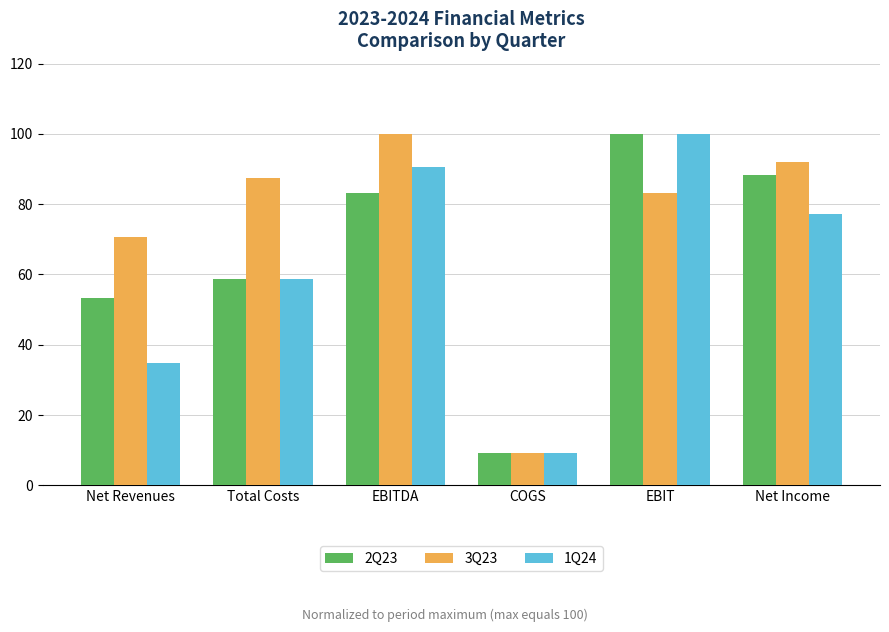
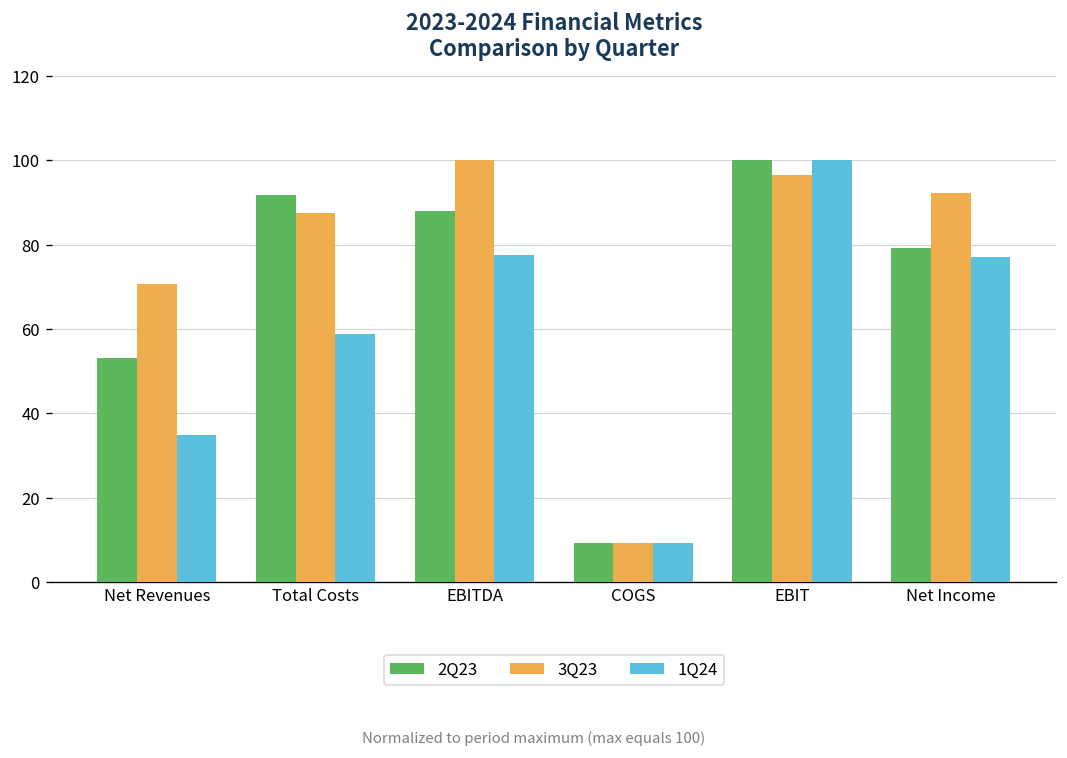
2Q23, Total Costs: 59 -> 92
2Q23, EBITDA: 83 -> 88
1Q24, EBITDA: 91 -> 78
3Q23, EBIT: 83 -> 97
2Q23, Net Income: 88 -> 79
